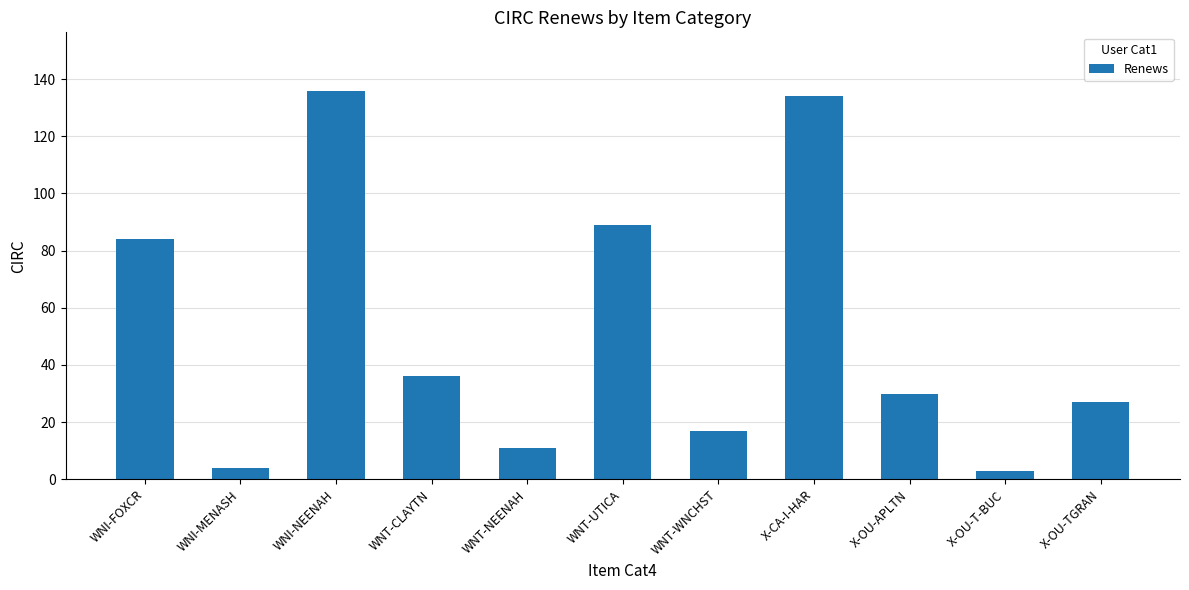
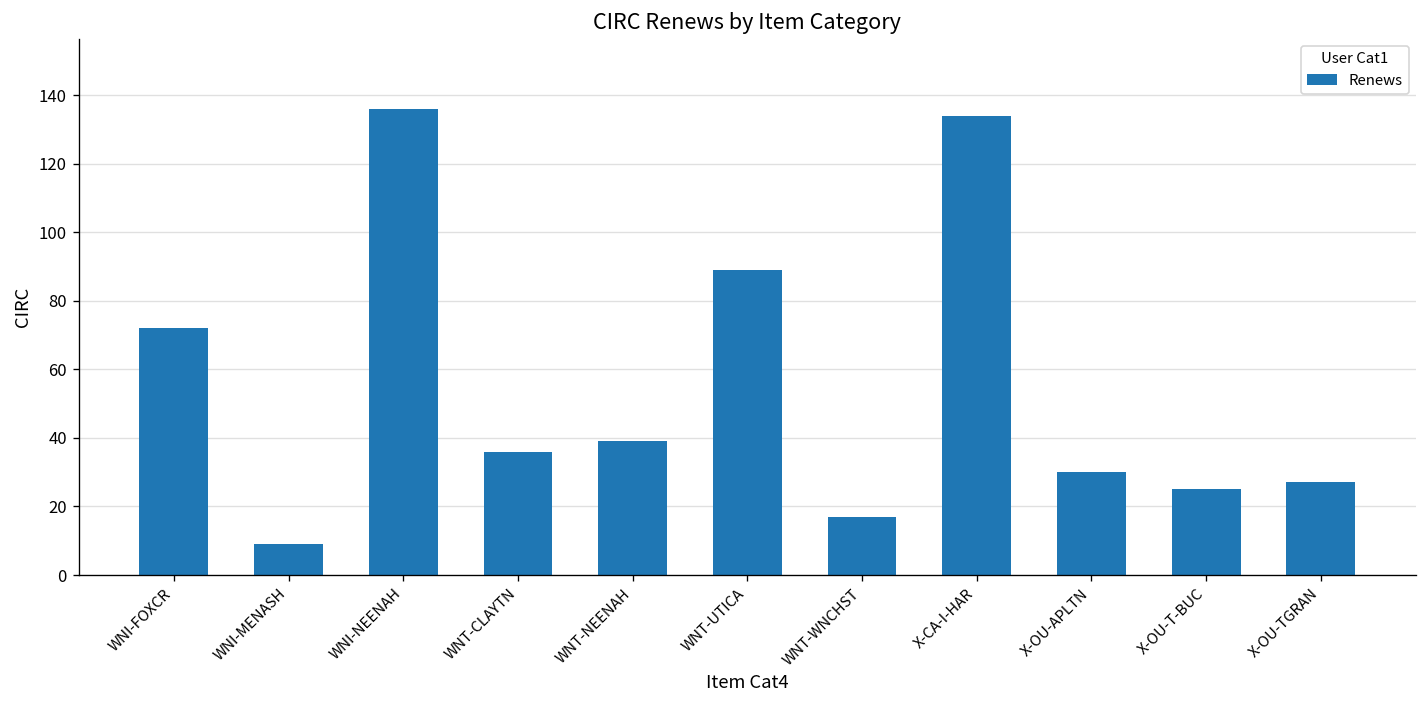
WNI-FOXCR: 84 -> 72
WNI-MENASH: 4 -> 9
WNT-NEENAH: 11 -> 39
X-OU-T-BUC: 3 -> 25
